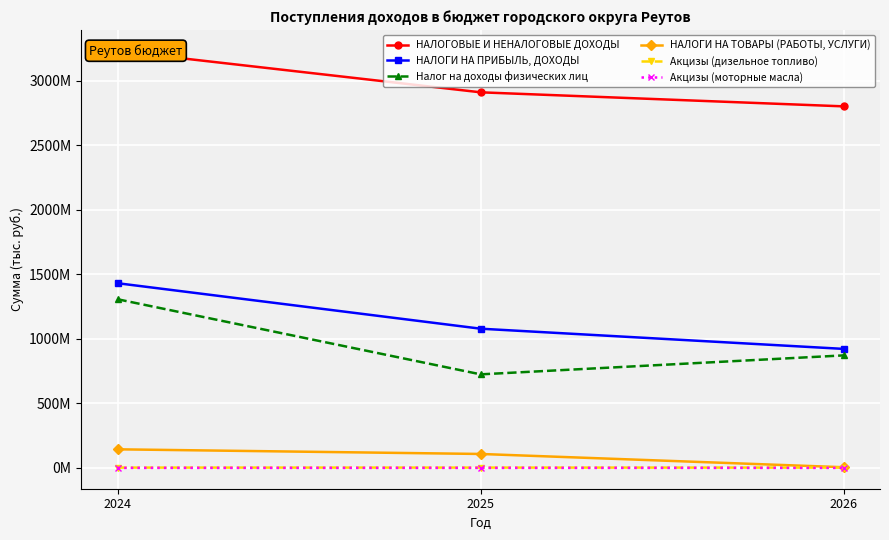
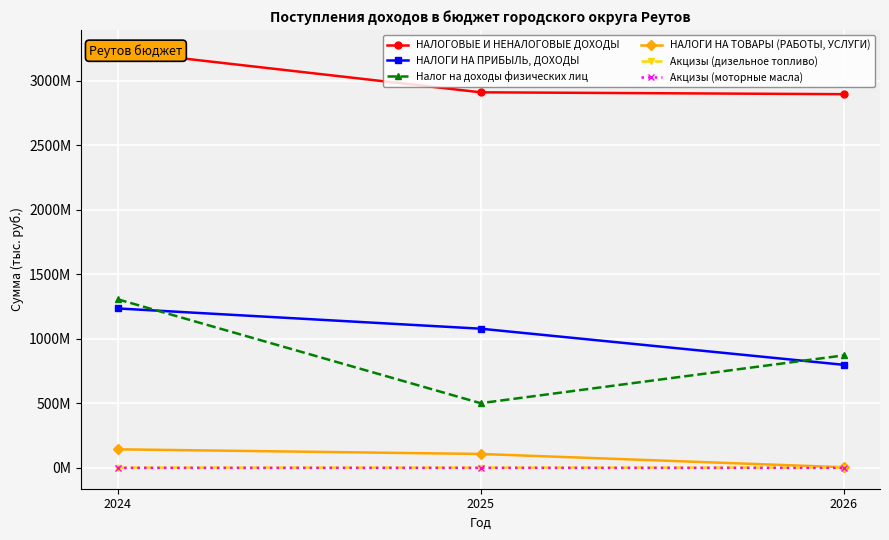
НАЛОГИ НА ПРИБЫЛЬ, ДОХОДЫ, 2024: 1430000000 -> 1240000000
Налог на доходы физических лиц, 2025: 730000000 -> 500000000
НАЛОГОВЫЕ И НЕНАЛОГОВЫЕ ДОХОДЫ, 2026: 2800000000 -> 2900000000
НАЛОГИ НА ПРИБЫЛЬ, ДОХОДЫ, 2026: 920000000 -> 800000000
